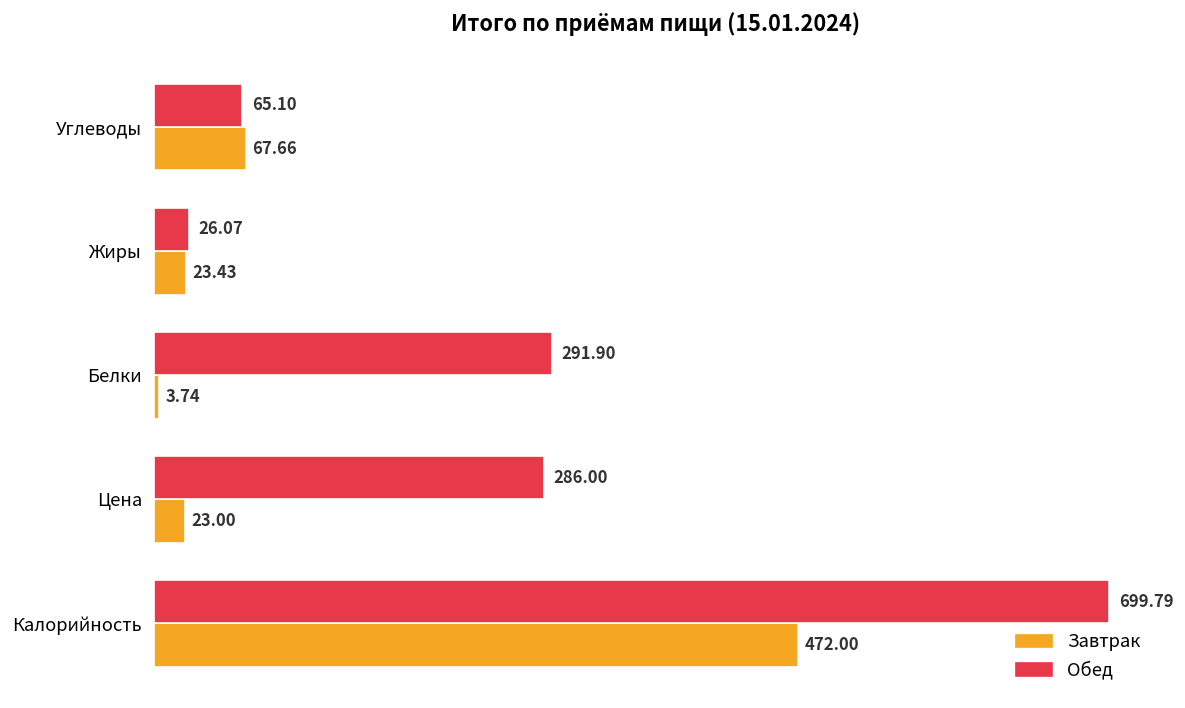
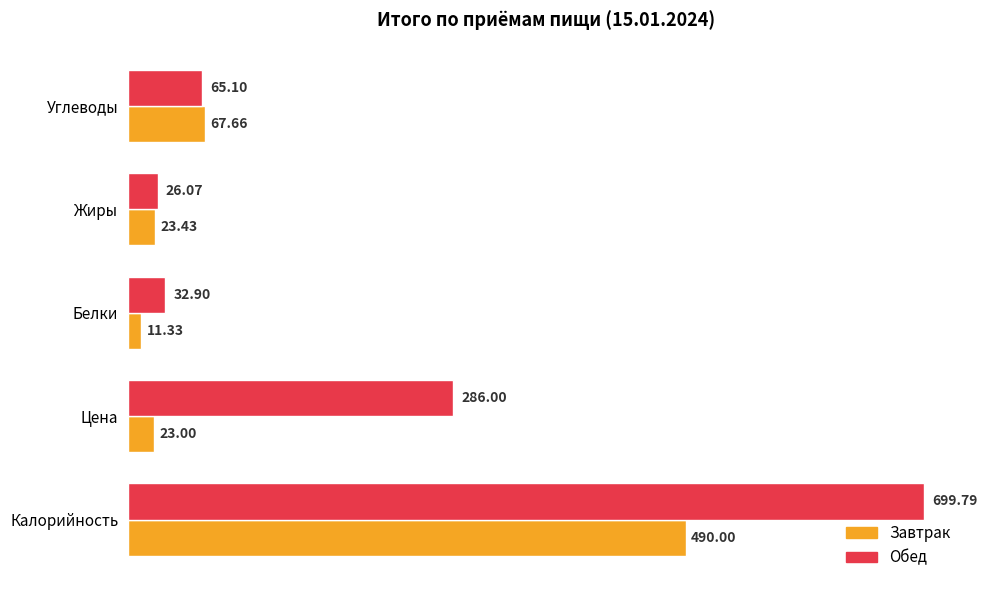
Обед, Белки: 291.90 -> 32.90
Завтрак, Белки: 3.74 -> 11.33
Завтрак, Калорийность: 472.00 -> 490.00
